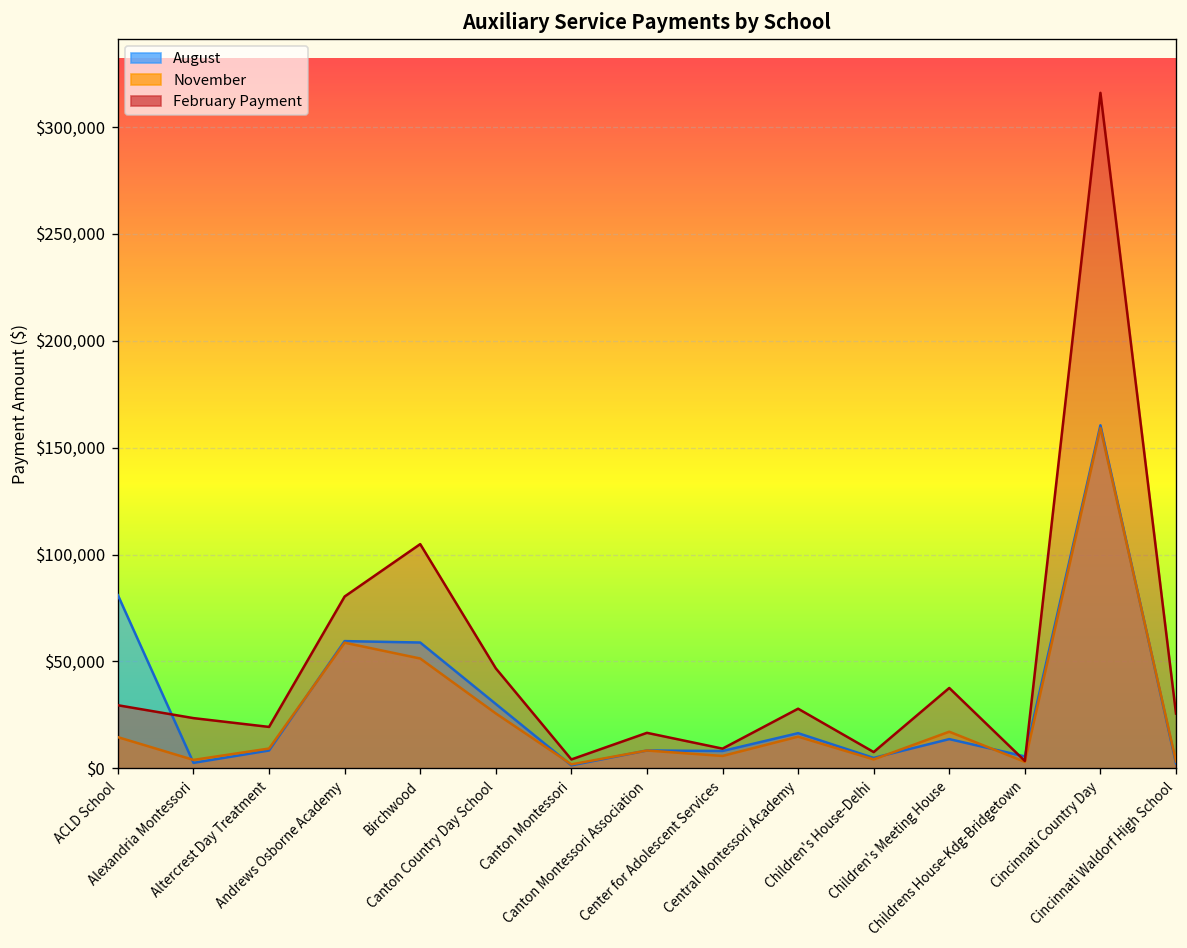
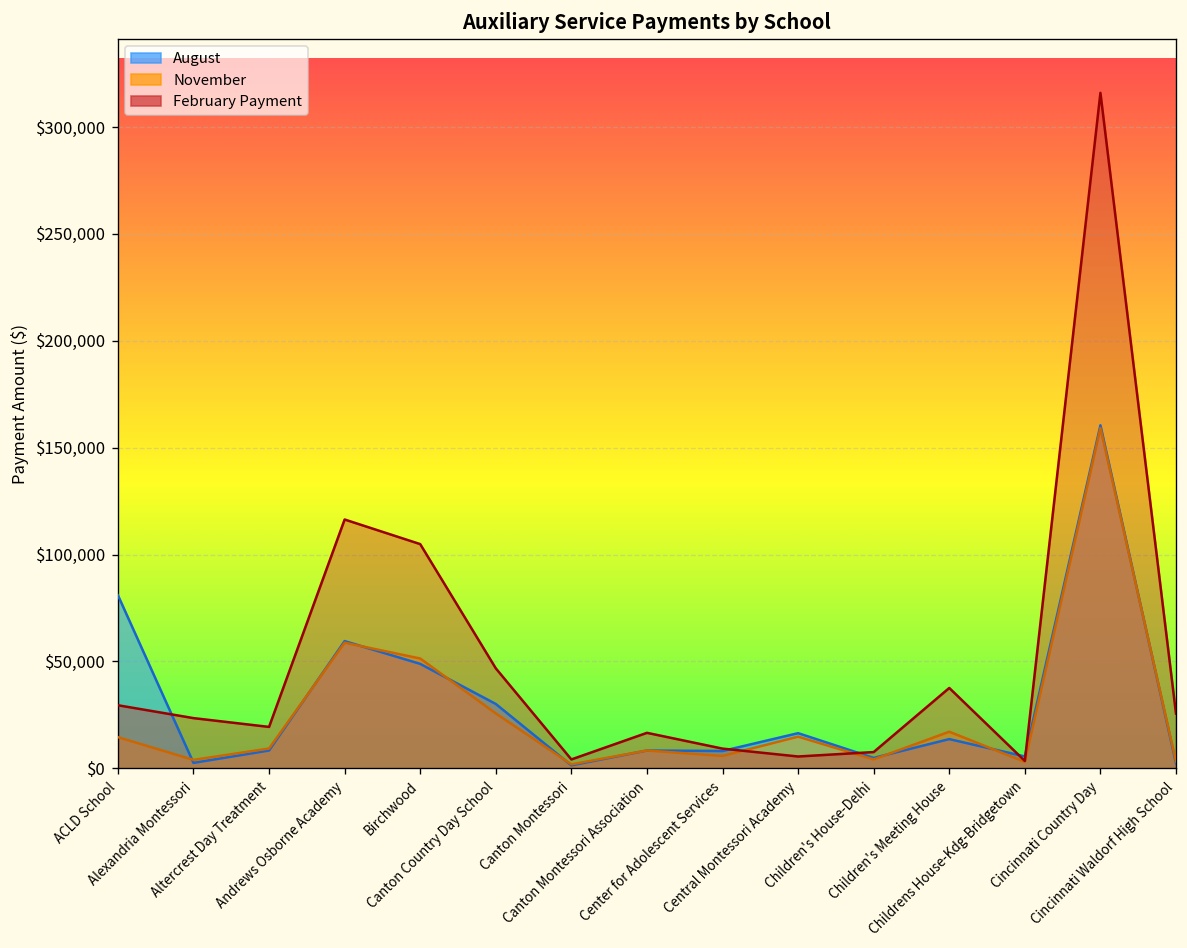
February Payment, Andrews Osborne Academy: $80,000 -> $116,000
August, Birchwood: $59,000 -> $49,000
February Payment, Central Montessori Academy: $28,000 -> $6,000
